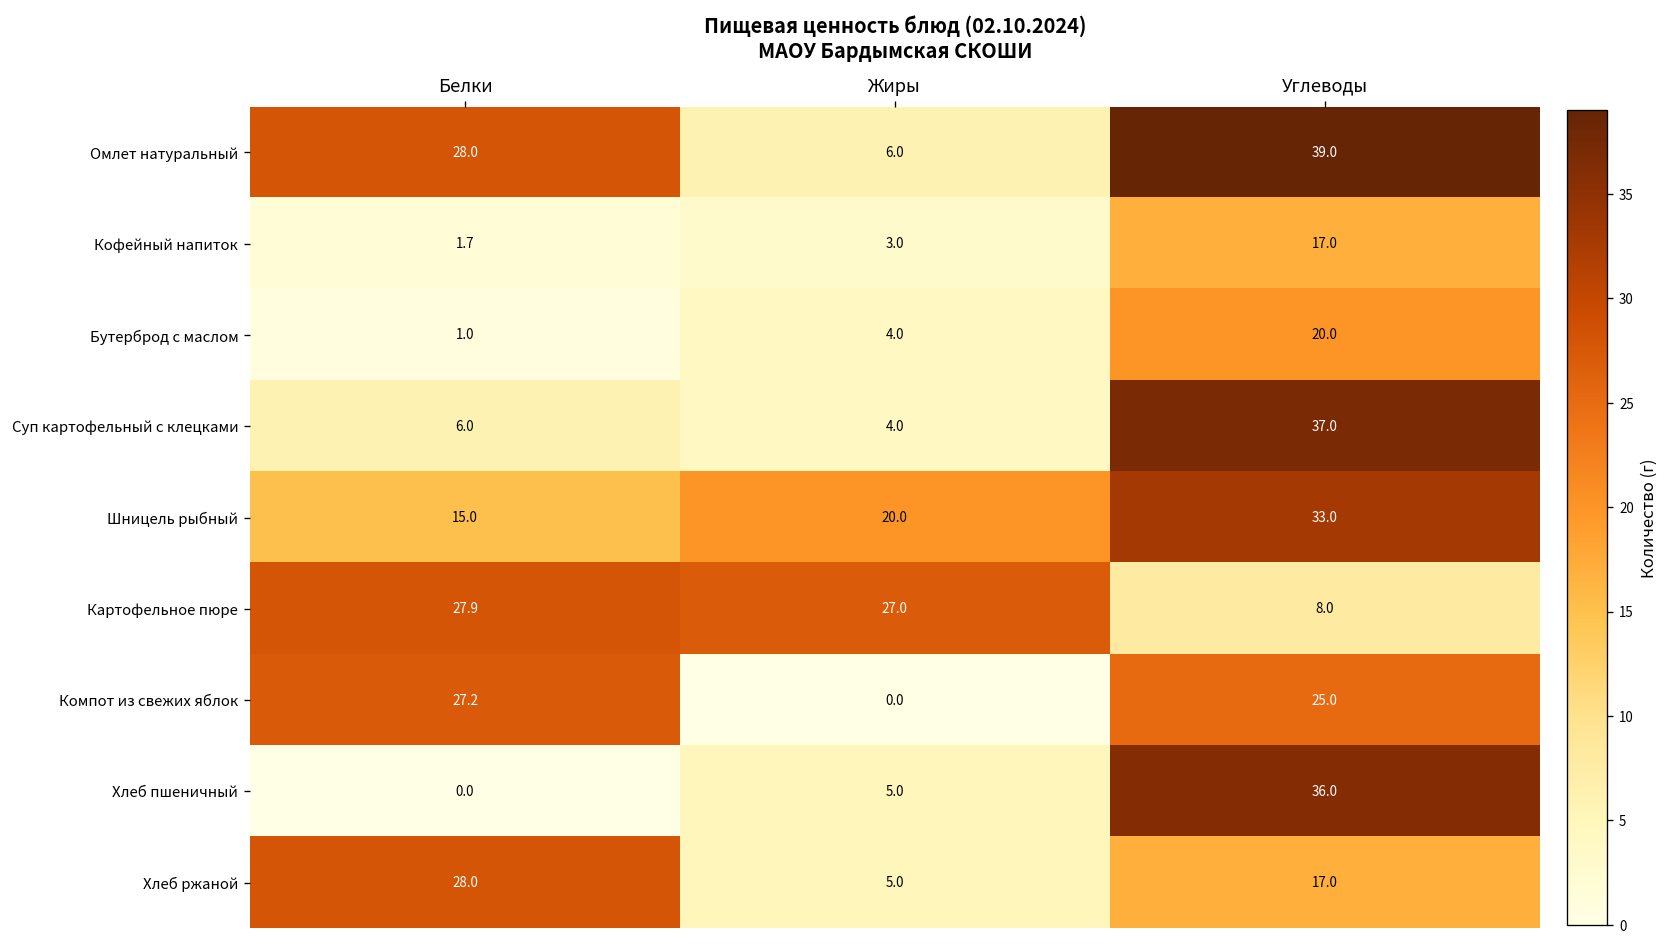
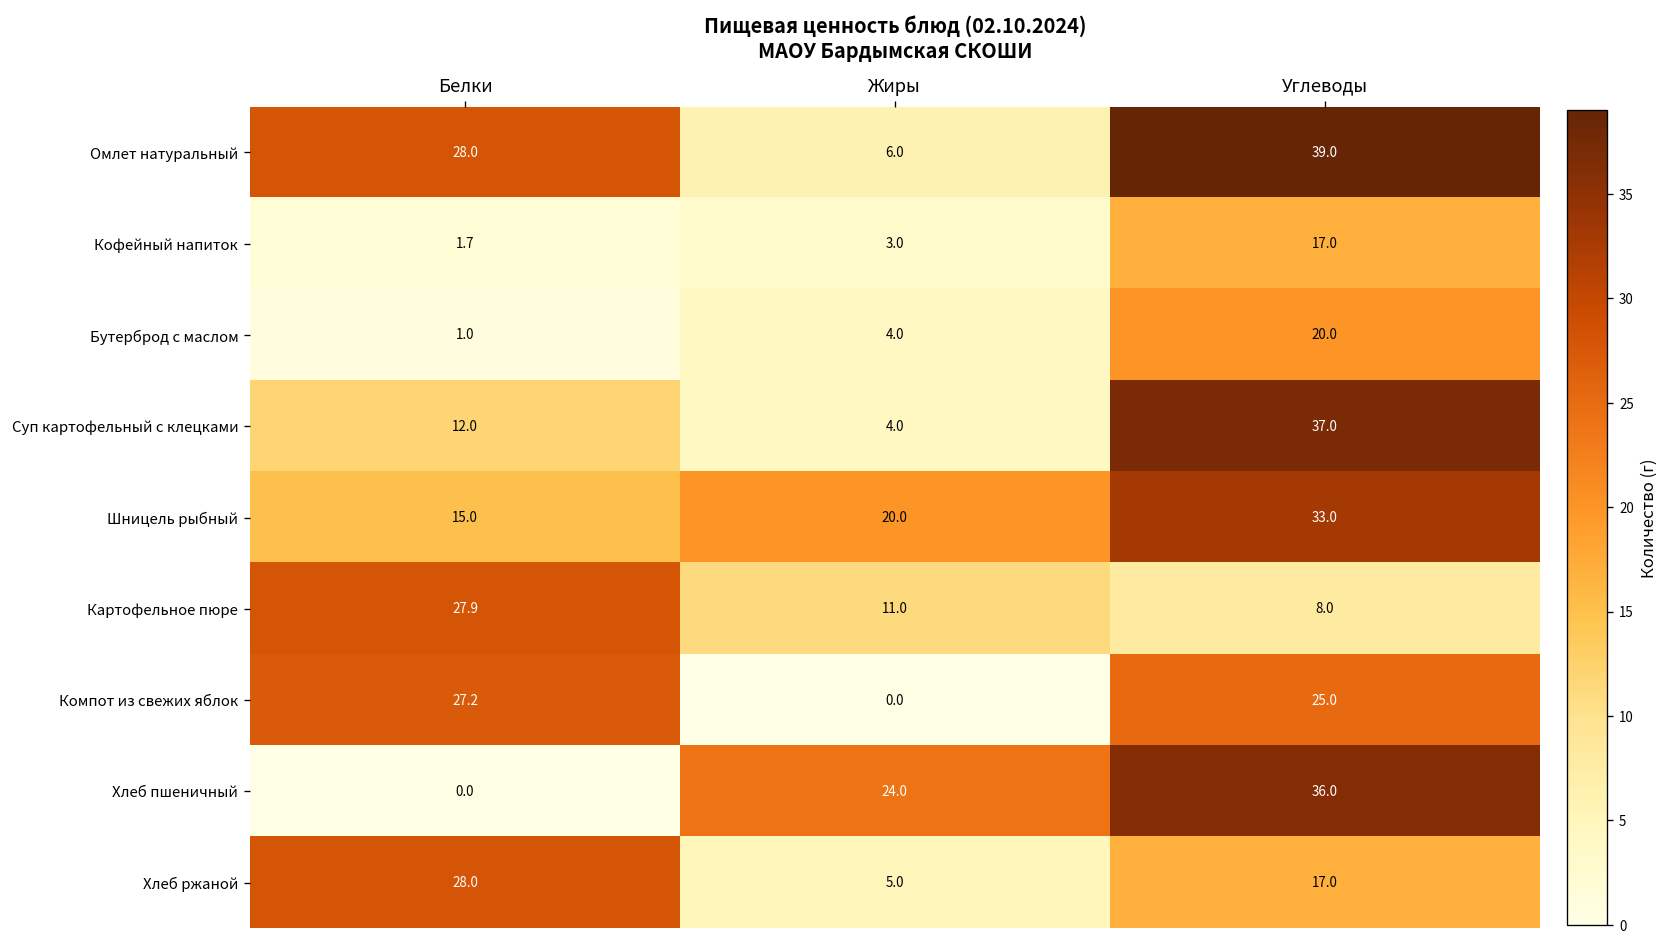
Суп картофельный с клецками, Белки: 6.0 -> 12.0
Картофельное пюре, Жиры: 27.0 -> 11.0
Хлеб пшеничный, Жиры: 5.0 -> 24.0
